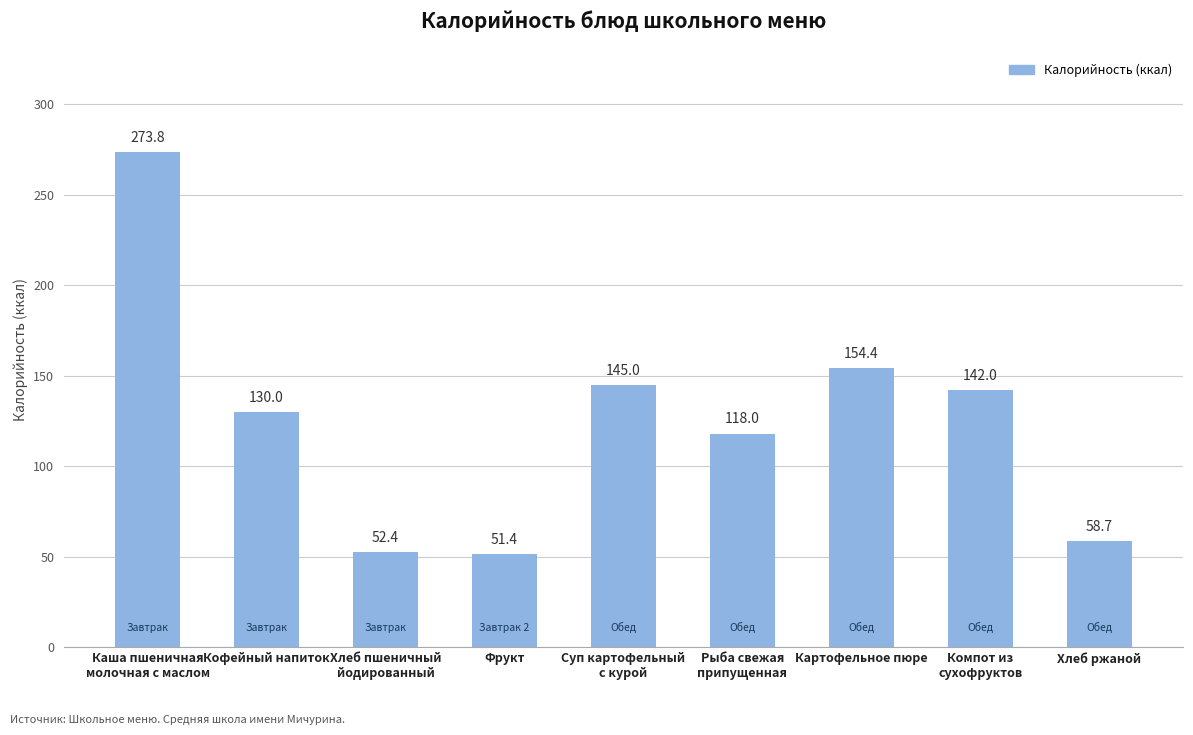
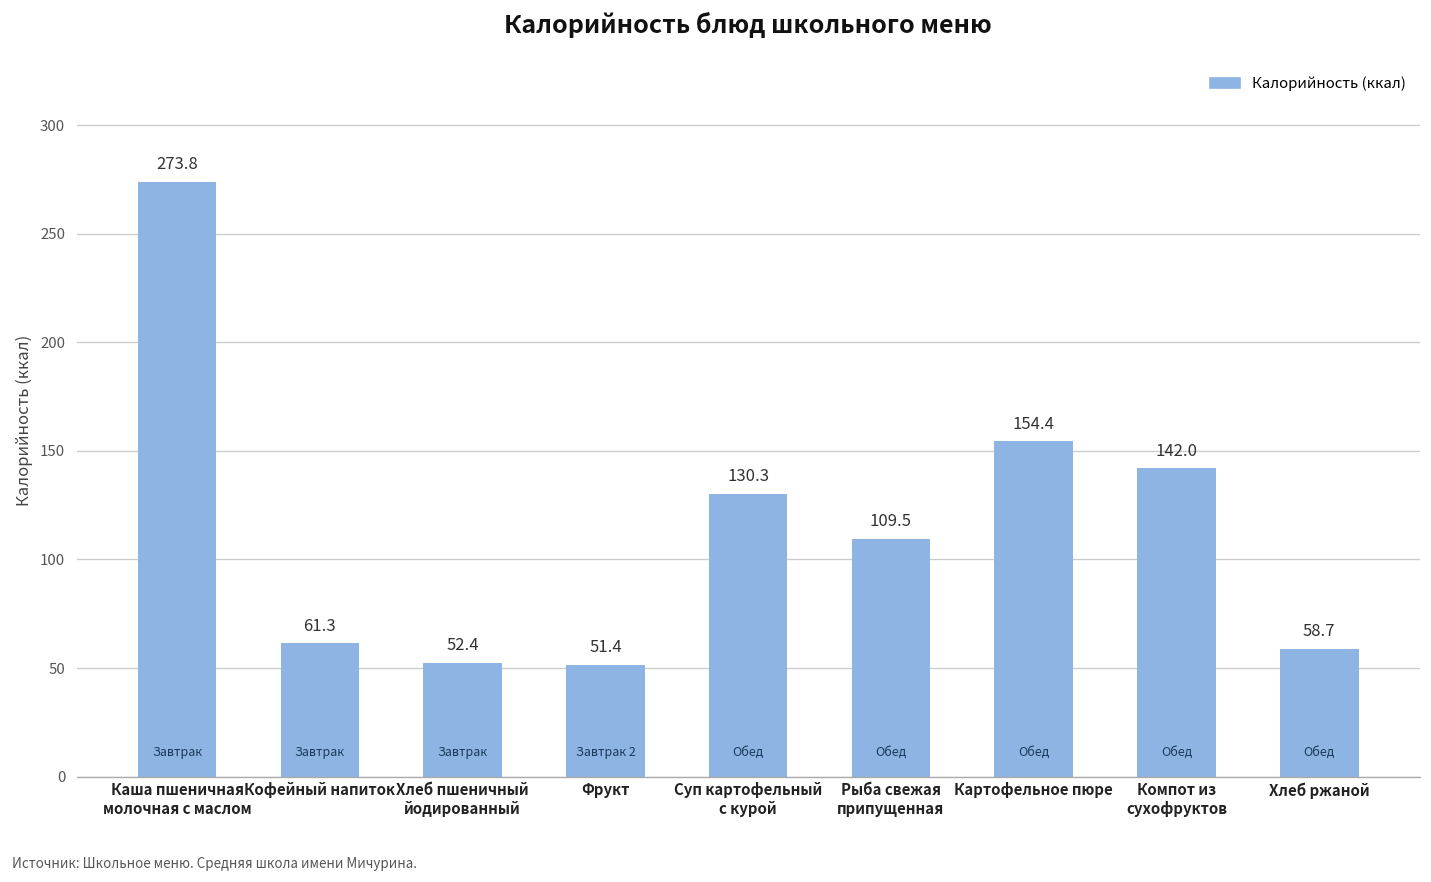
Кофейный напиток: 130.0 -> 61.3
Суп картофельный с курой: 145.0 -> 130.3
Рыба свежая припущенная: 118.0 -> 109.5
